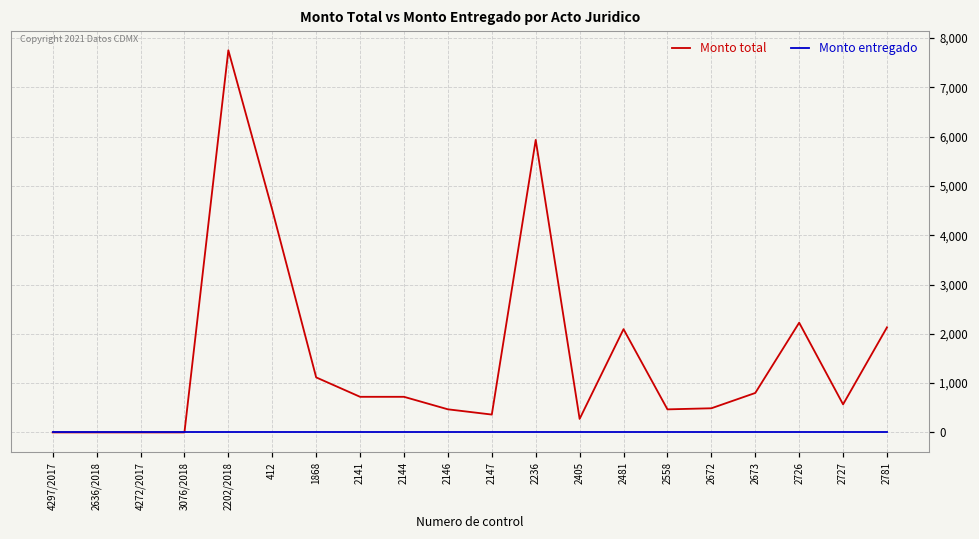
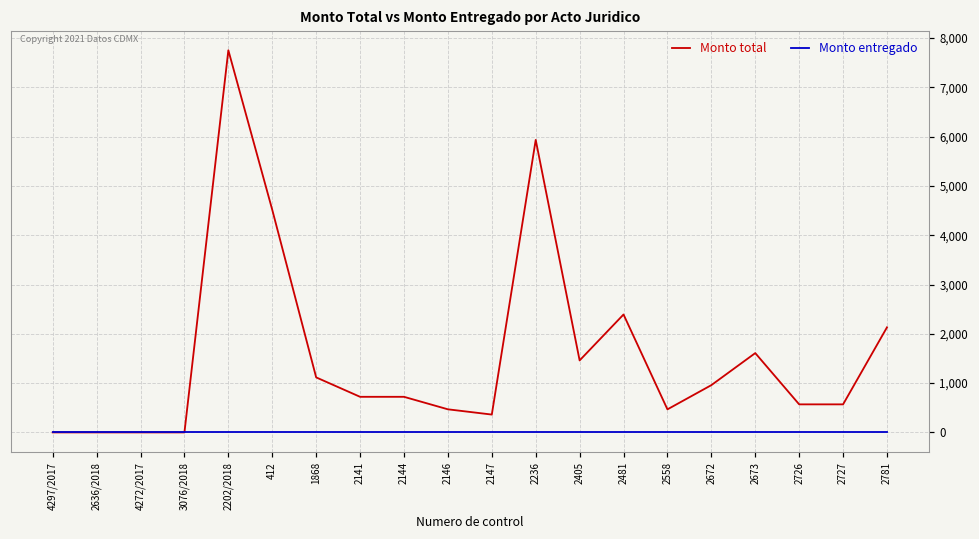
Monto total, 2405: 300 -> 1,500
Monto total, 2481: 2,100 -> 2,400
Monto total, 2672: 500 -> 1,000
Monto total, 2673: 800 -> 1,600
Monto total, 2726: 2,200 -> 600
